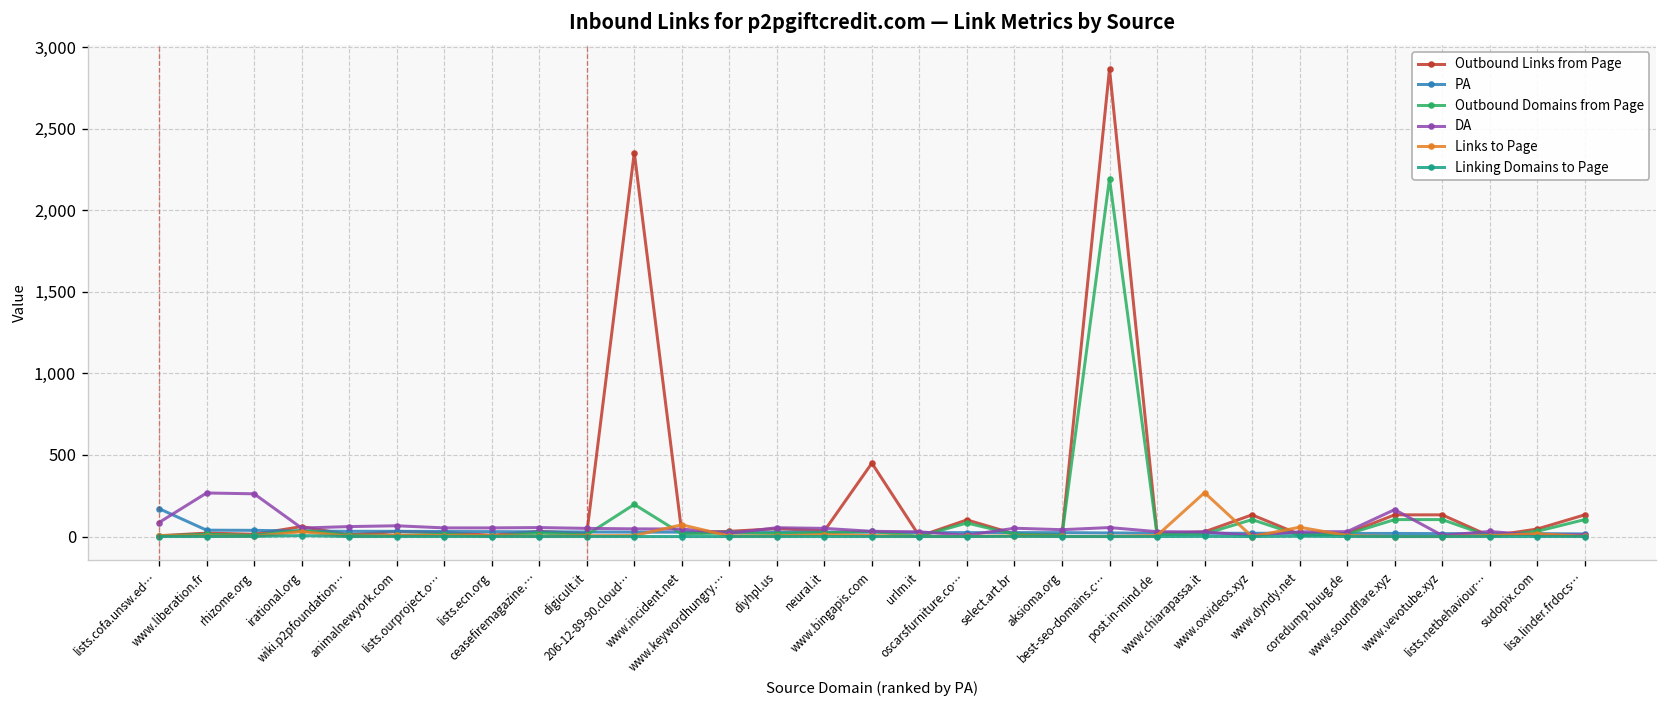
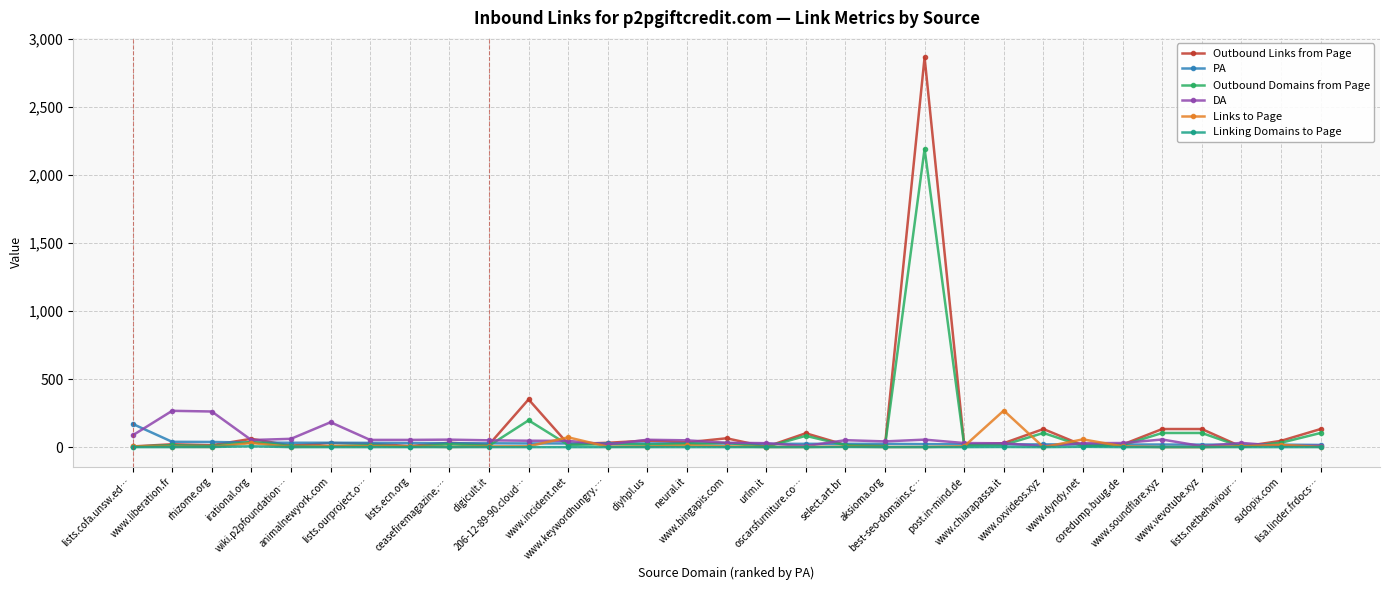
DA, animalnewyork.com: 70 -> 180
Outbound Links from Page, 206-12-89-90.cloud…: 2,350 -> 350
Outbound Links from Page, www.bingapis.com: 450 -> 70
DA, www.soundflare.xyz: 170 -> 60
